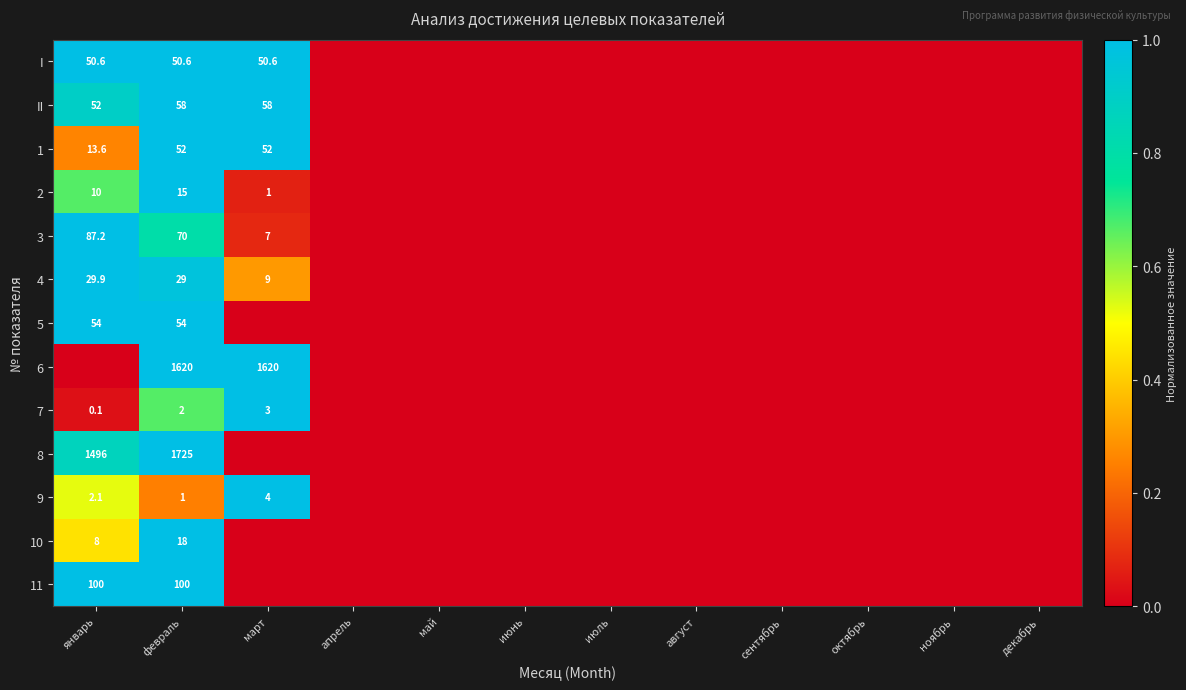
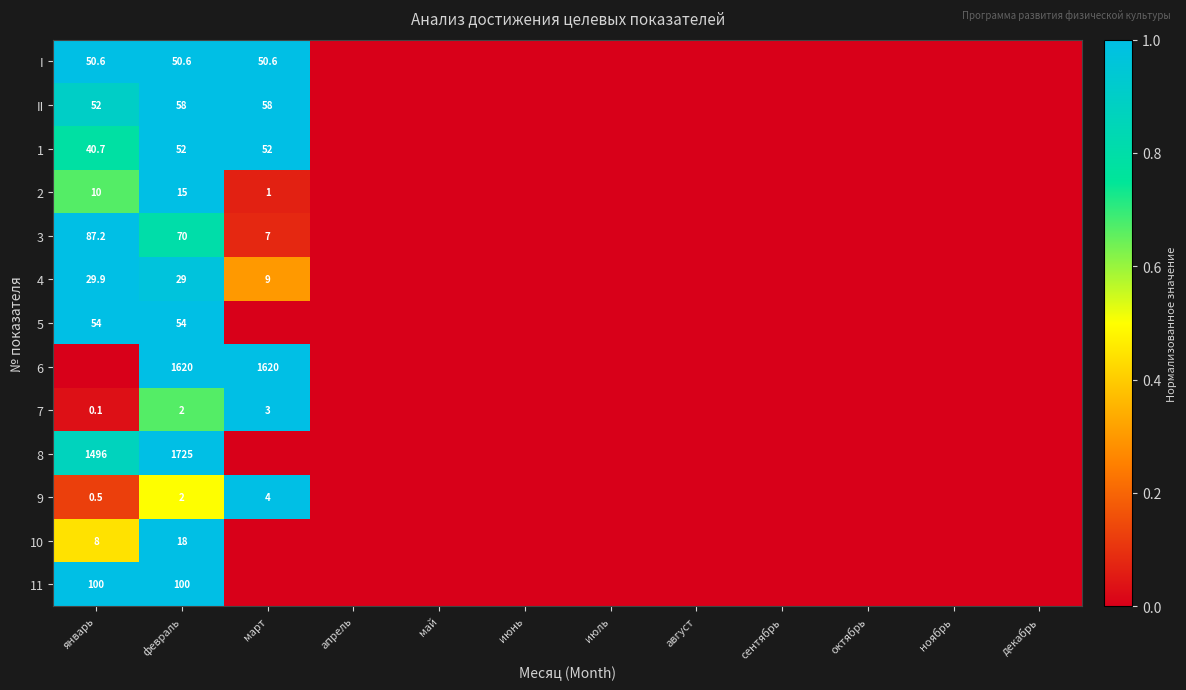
1, январь: 13.6 -> 40.7
9, январь: 2.1 -> 0.5
9, февраль: 1 -> 2
